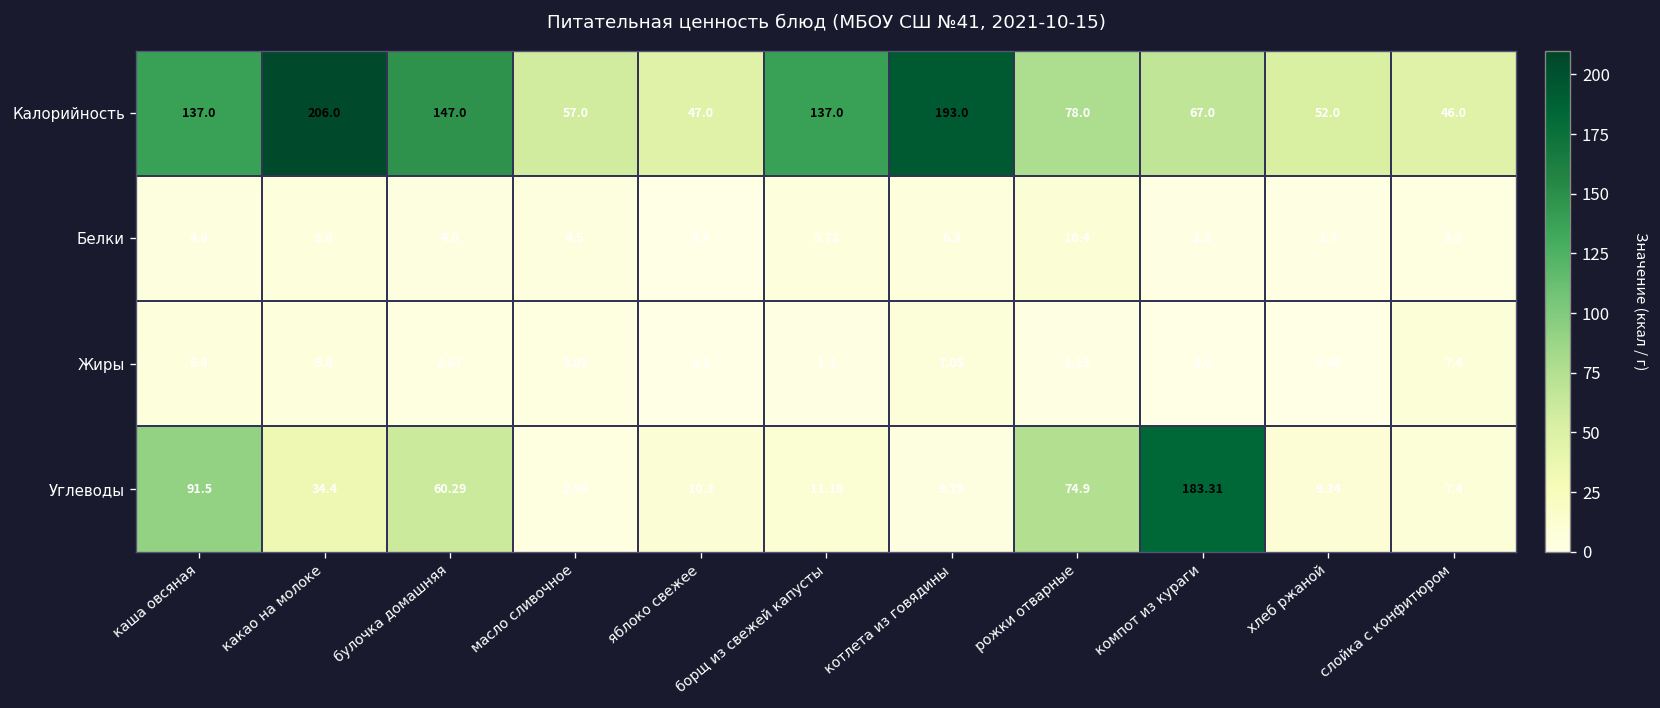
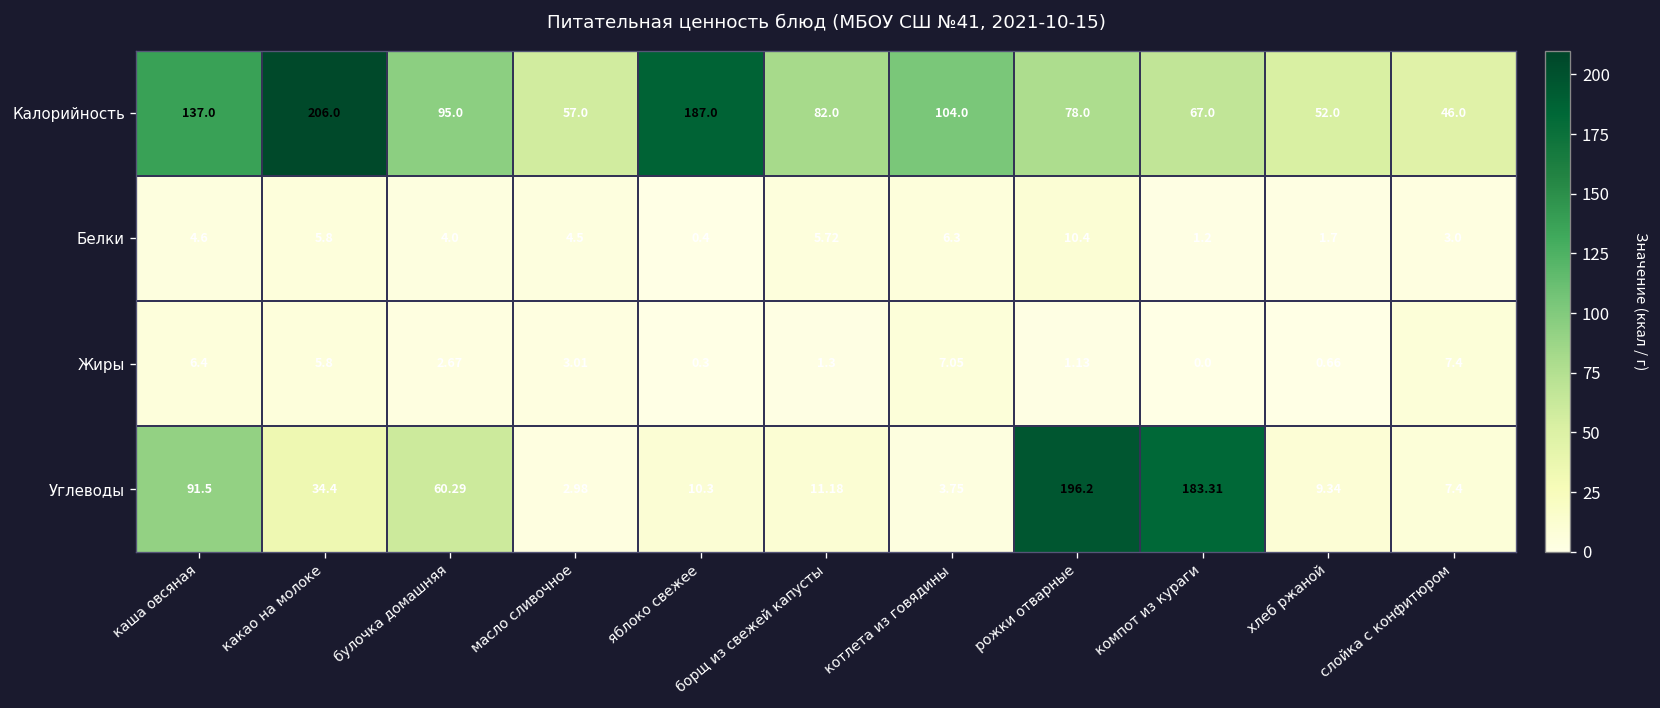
Калорийность, булочка домашняя: 147.0 -> 95.0
Калорийность, яблоко свежее: 47.0 -> 187.0
Калорийность, борщ из свежей капусты: 137.0 -> 82.0
Калорийность, котлета из говядины: 193.0 -> 104.0
Углеводы, рожки отварные: 74.9 -> 196.2
